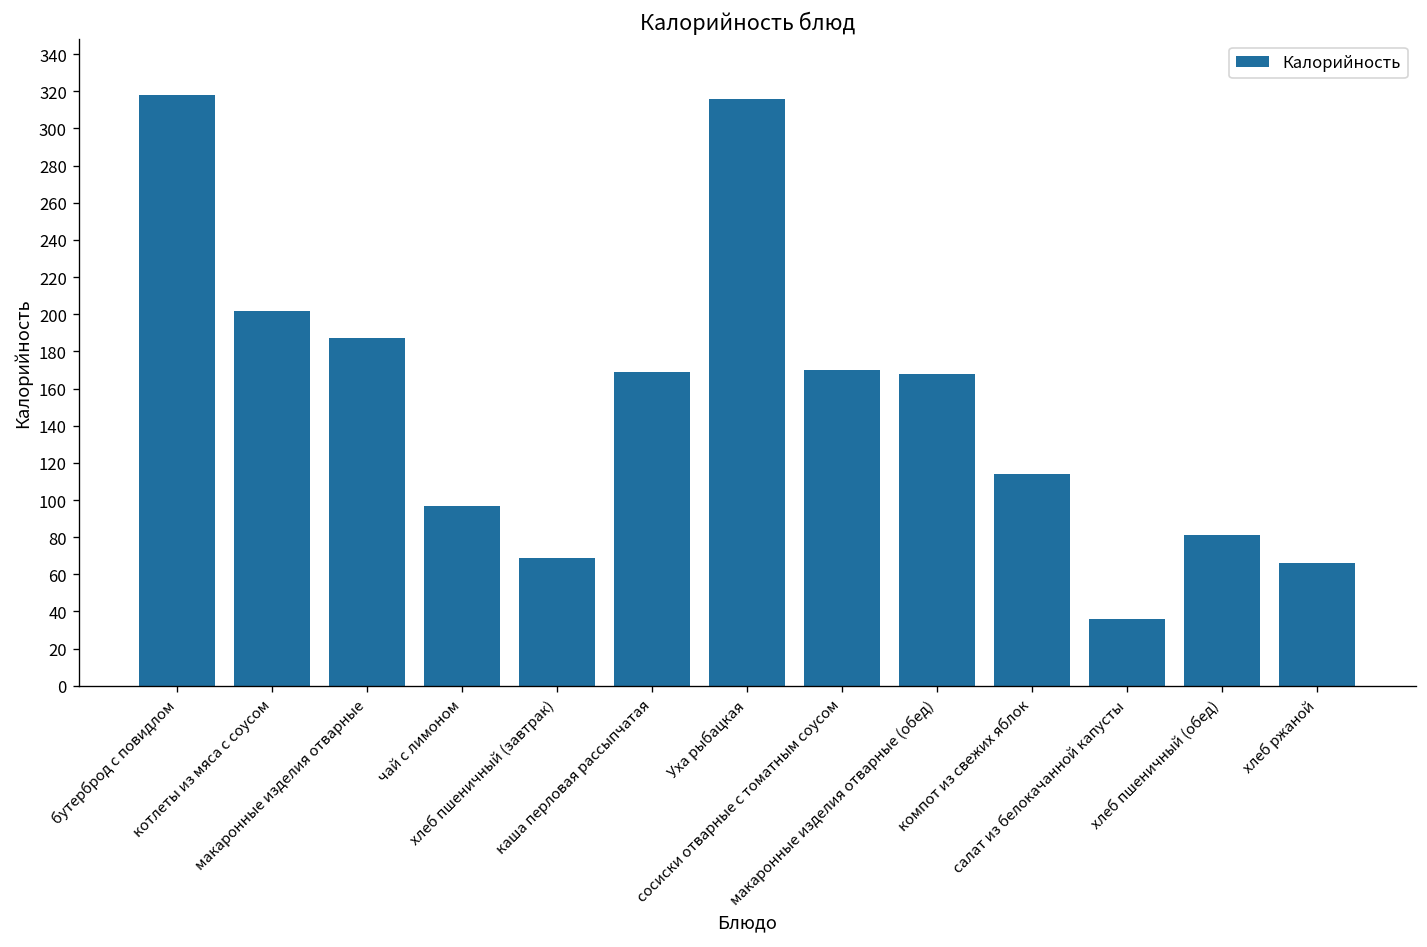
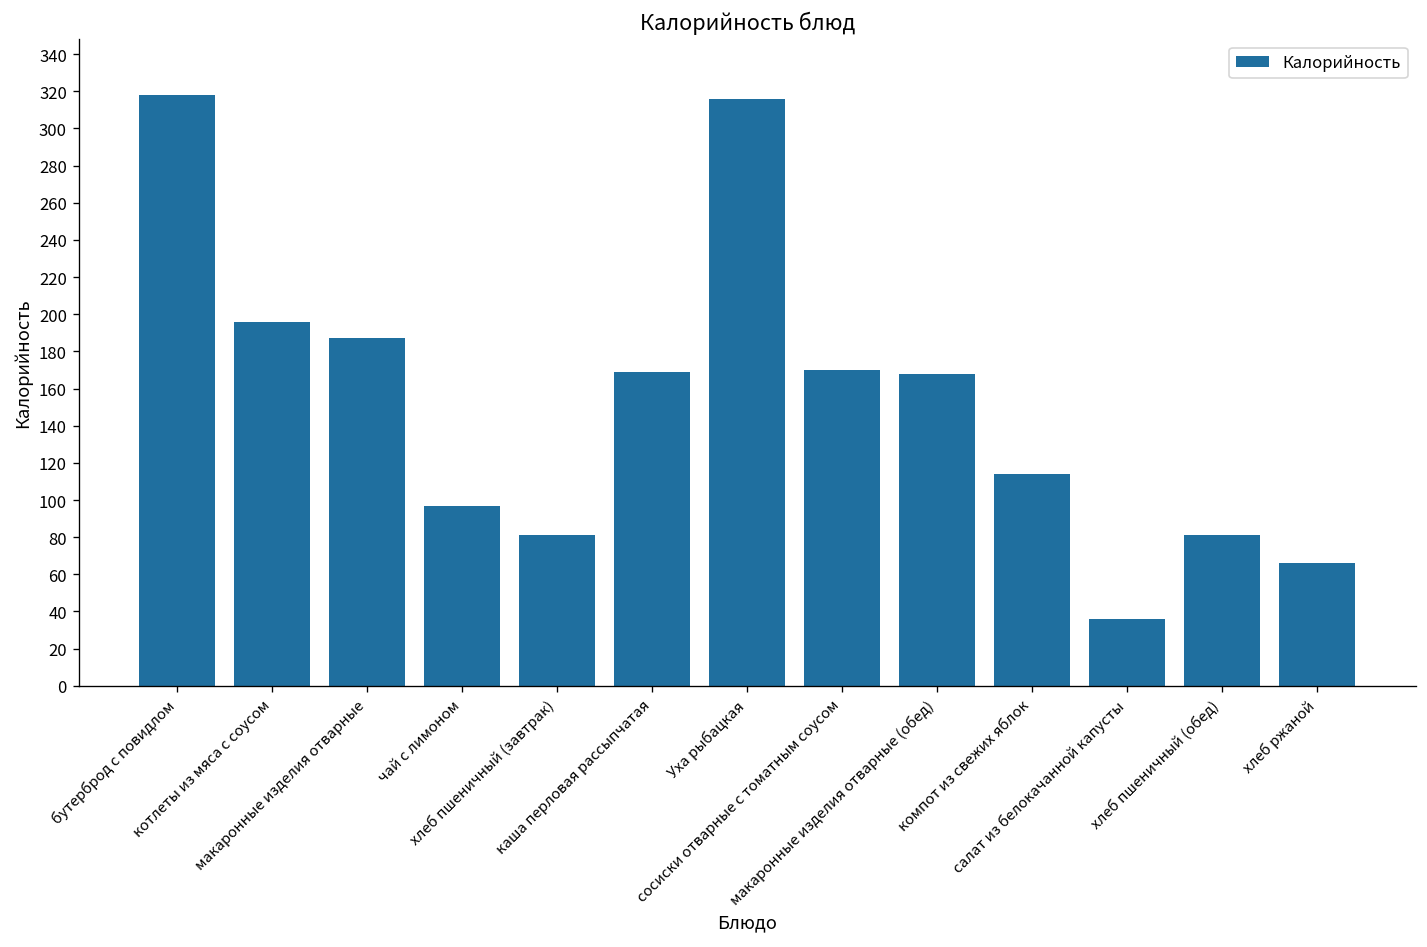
котлеты из мяса с соусом: 202 -> 196
хлеб пшеничный (завтрак): 69 -> 81
